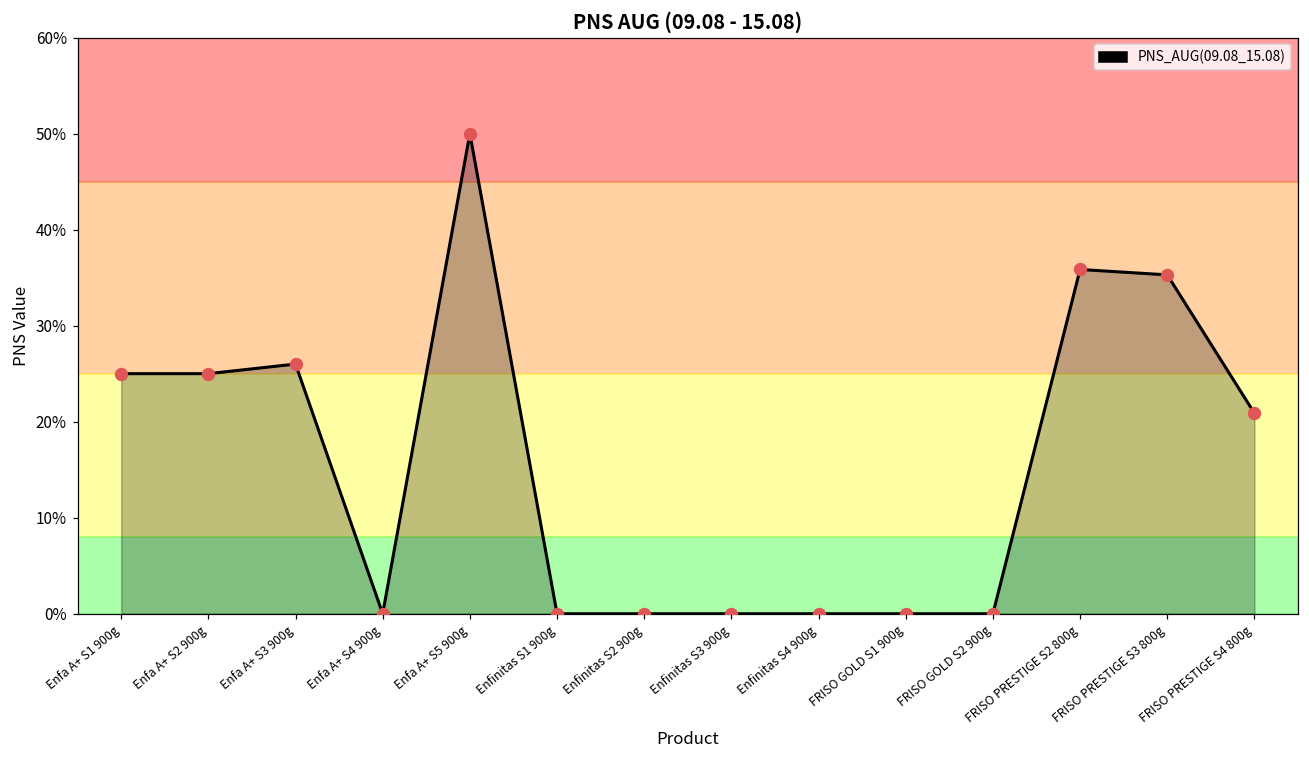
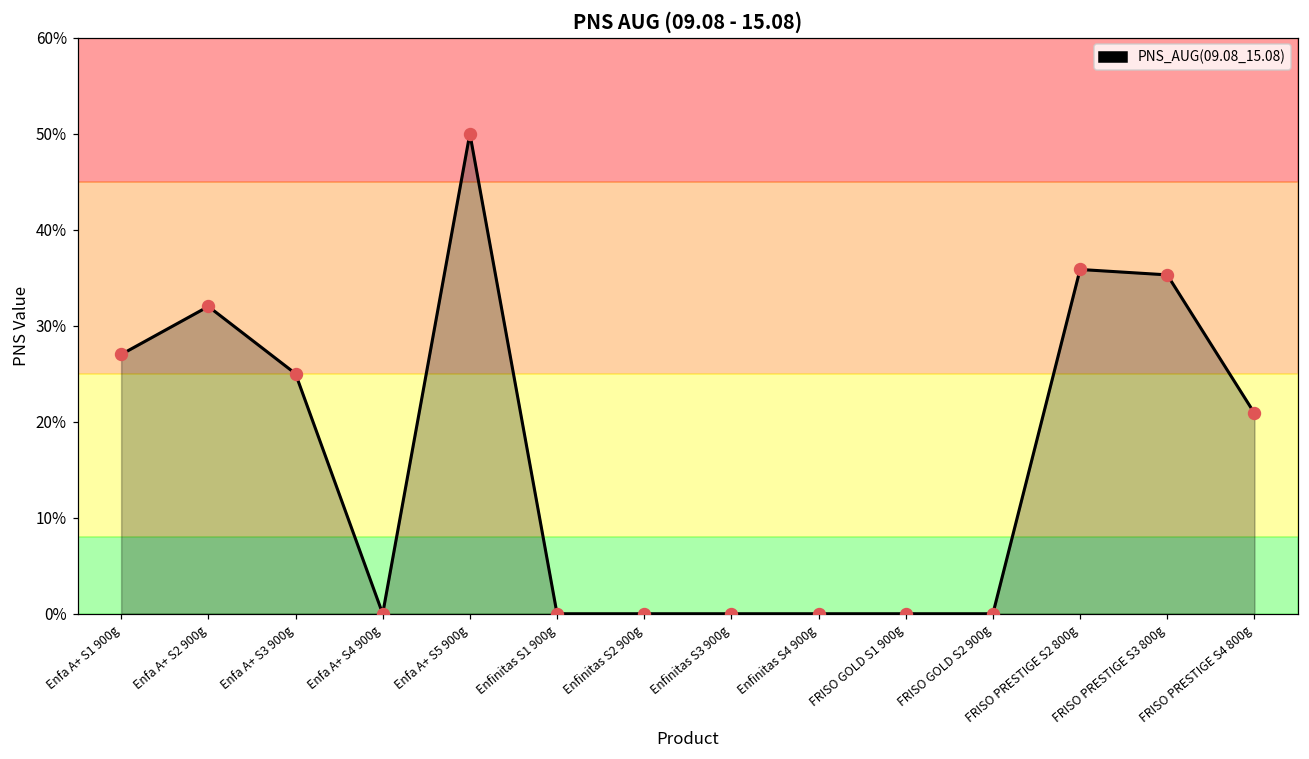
Enfa A+ S1 900g: 25% -> 27%
Enfa A+ S2 900g: 25% -> 32%
Enfa A+ S3 900g: 26% -> 25%
